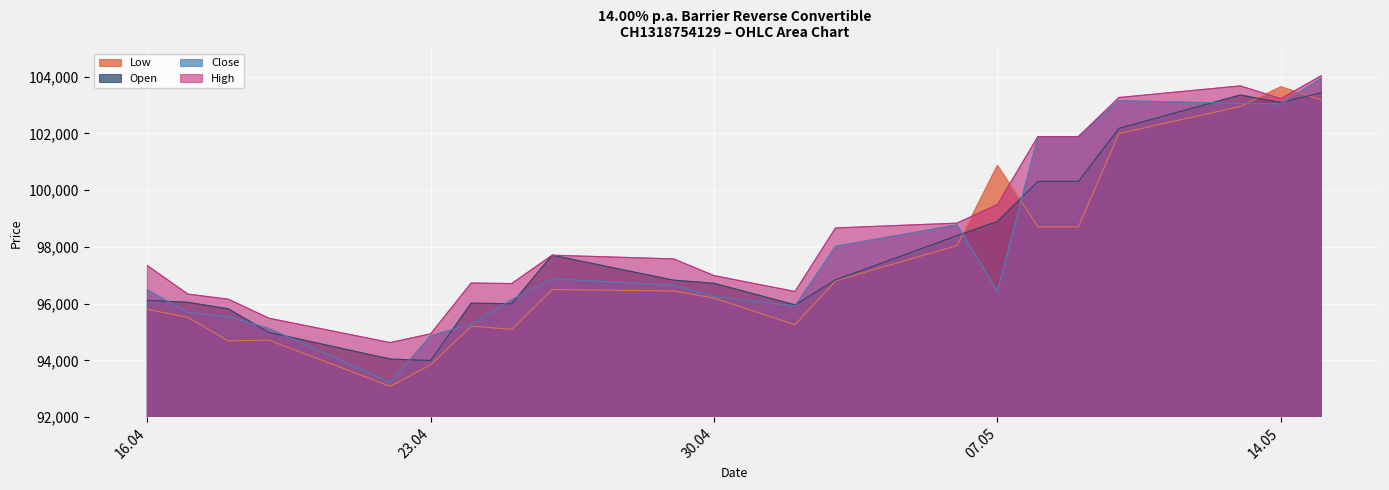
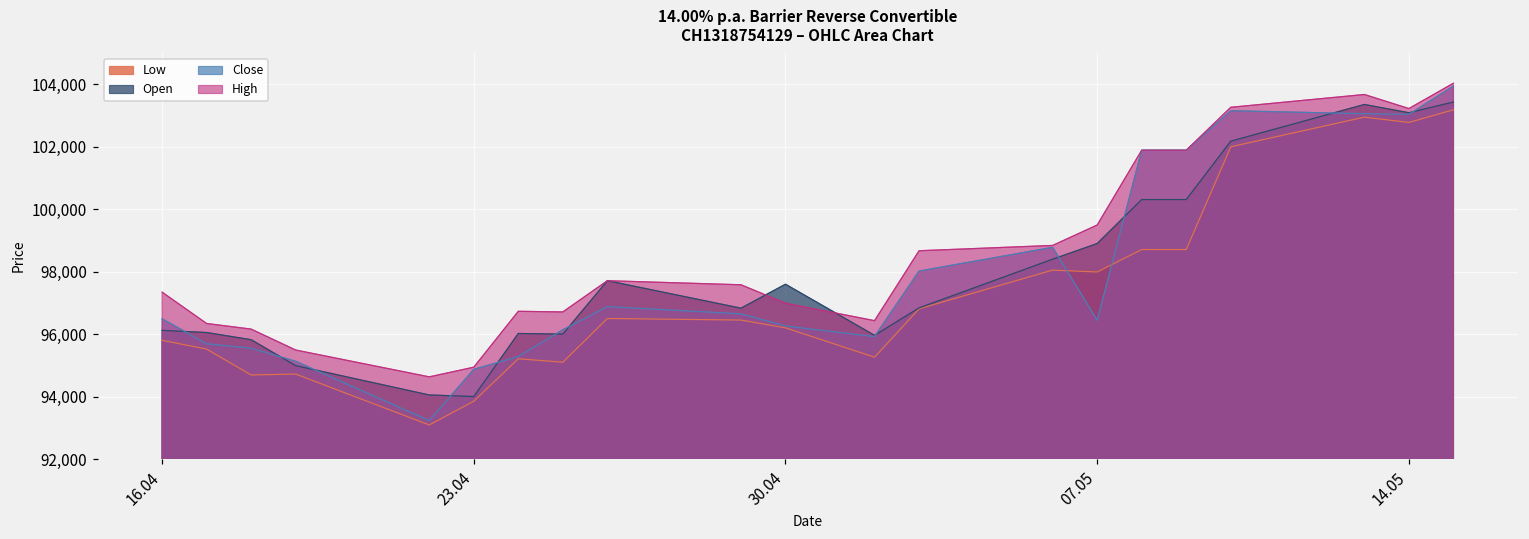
Open, 30.04: 96,700 -> 97,600
Low, 07.05: 100,900 -> 98,000
Low, 14.05: 103,600 -> 102,800
